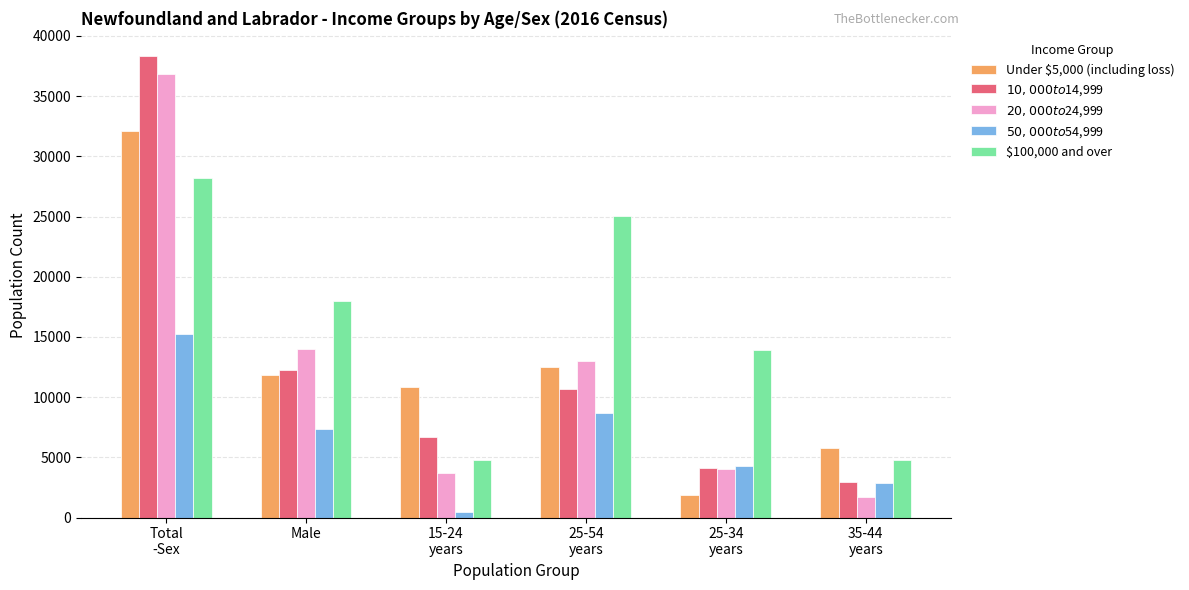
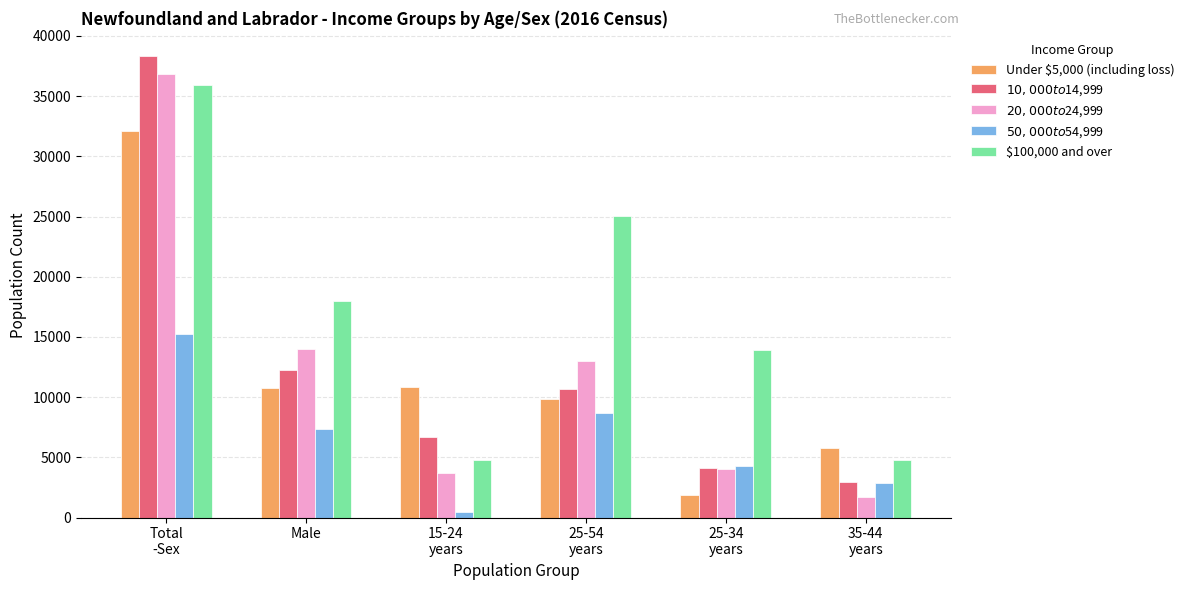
$100,000 and over, Total -Sex: 28200 -> 35900
Under $5,000 (including loss), Male: 11800 -> 10700
Under $5,000 (including loss), 25-54 years: 12500 -> 9800
